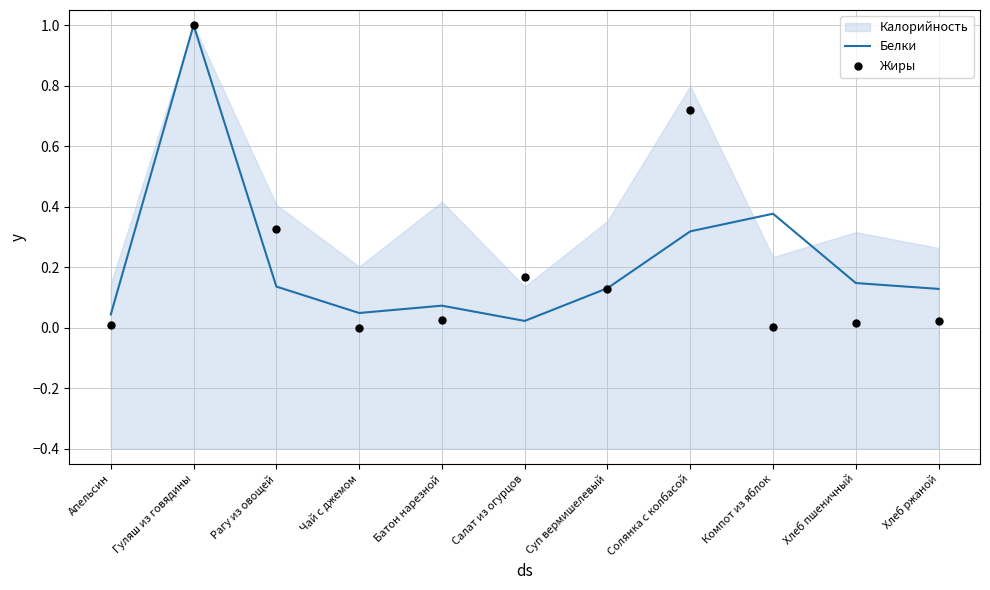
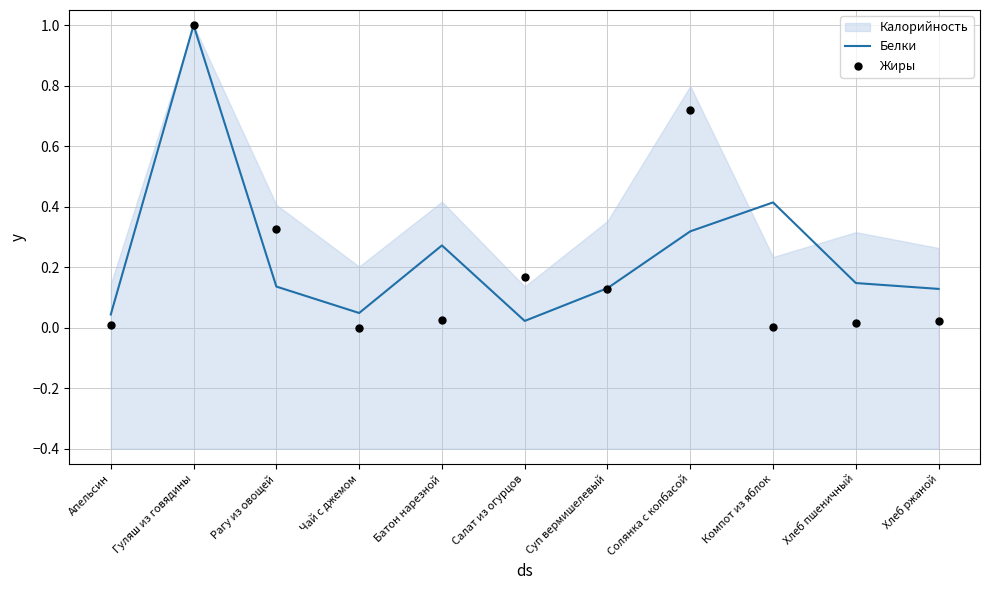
Белки, Батон нарезной: 0.07 -> 0.27
Белки, Компот из яблок: 0.38 -> 0.41
